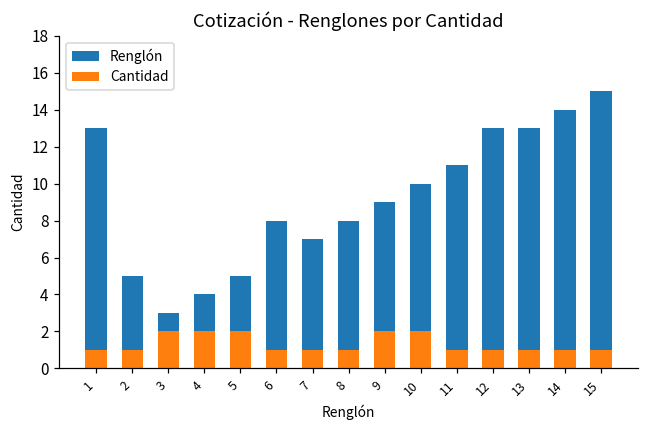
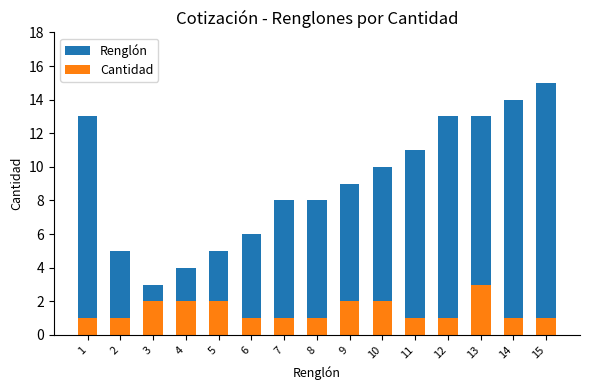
Renglón, 6: 8 -> 6
Renglón, 7: 7 -> 8
Cantidad, 13: 1 -> 3
